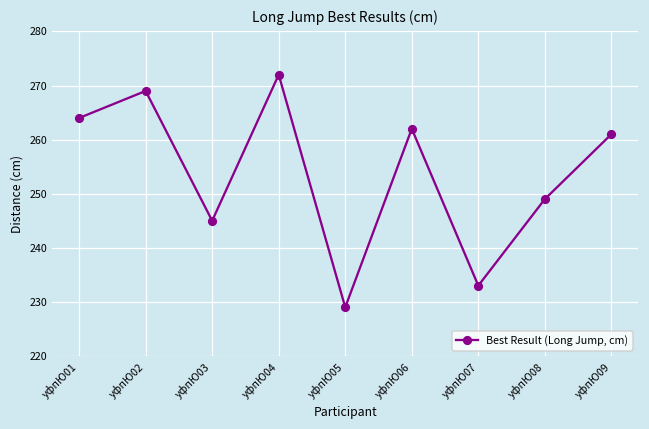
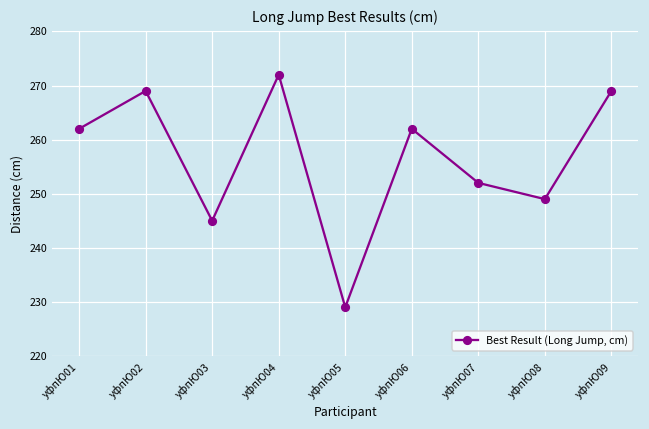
уфпЮ01: 264 -> 262
уфпЮ07: 233 -> 252
уфпЮ09: 261 -> 269
